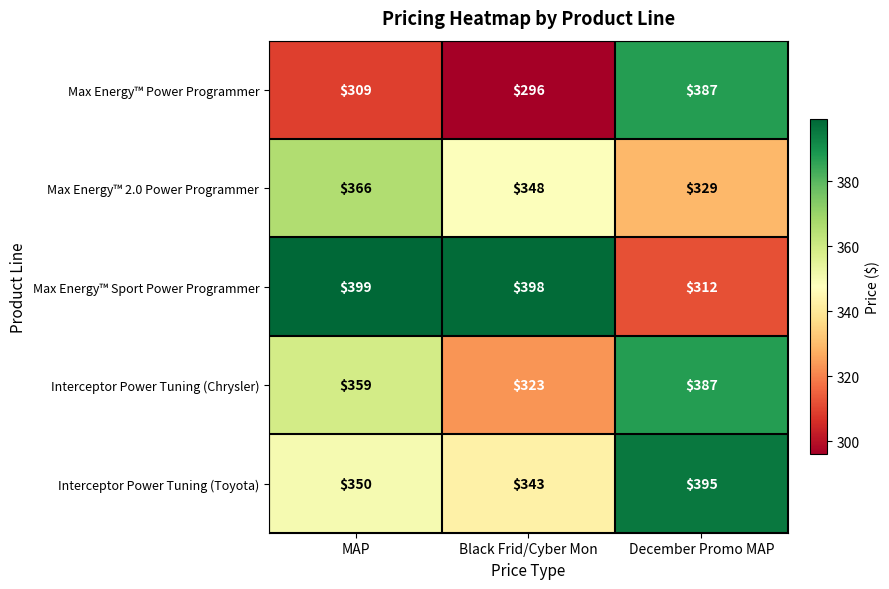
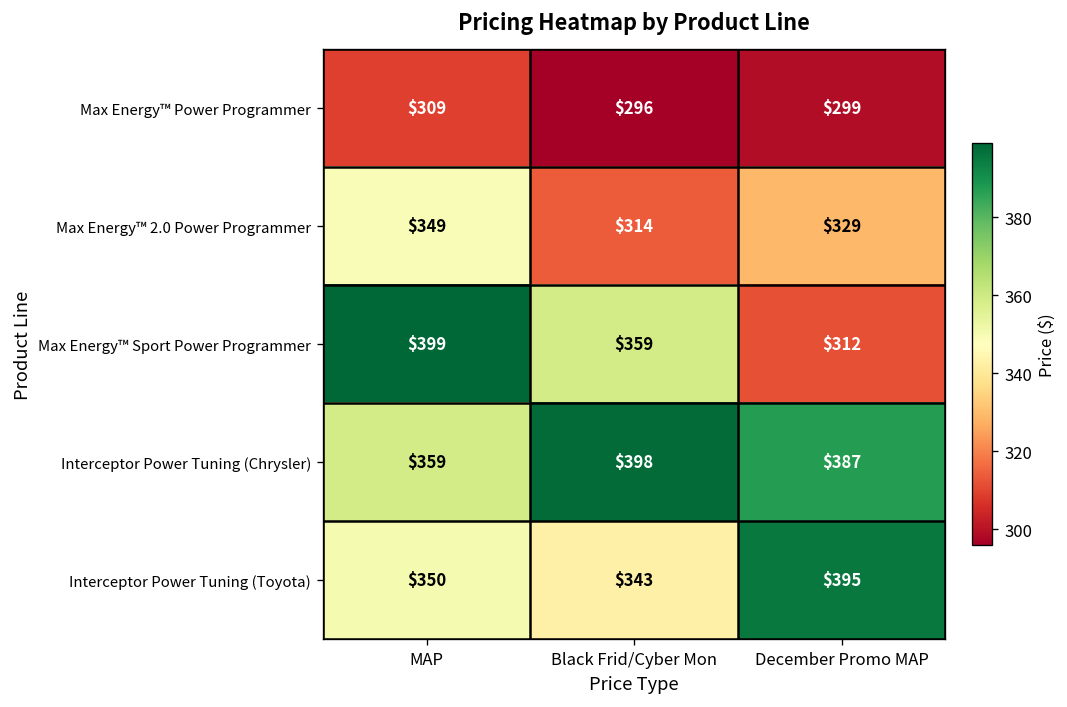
Max Energy™ Power Programmer, December Promo MAP: $387 -> $299
Max Energy™ 2.0 Power Programmer, MAP: $366 -> $349
Max Energy™ 2.0 Power Programmer, Black Frid/Cyber Mon: $348 -> $314
Max Energy™ Sport Power Programmer, Black Frid/Cyber Mon: $398 -> $359
Interceptor Power Tuning (Chrysler), Black Frid/Cyber Mon: $323 -> $398
